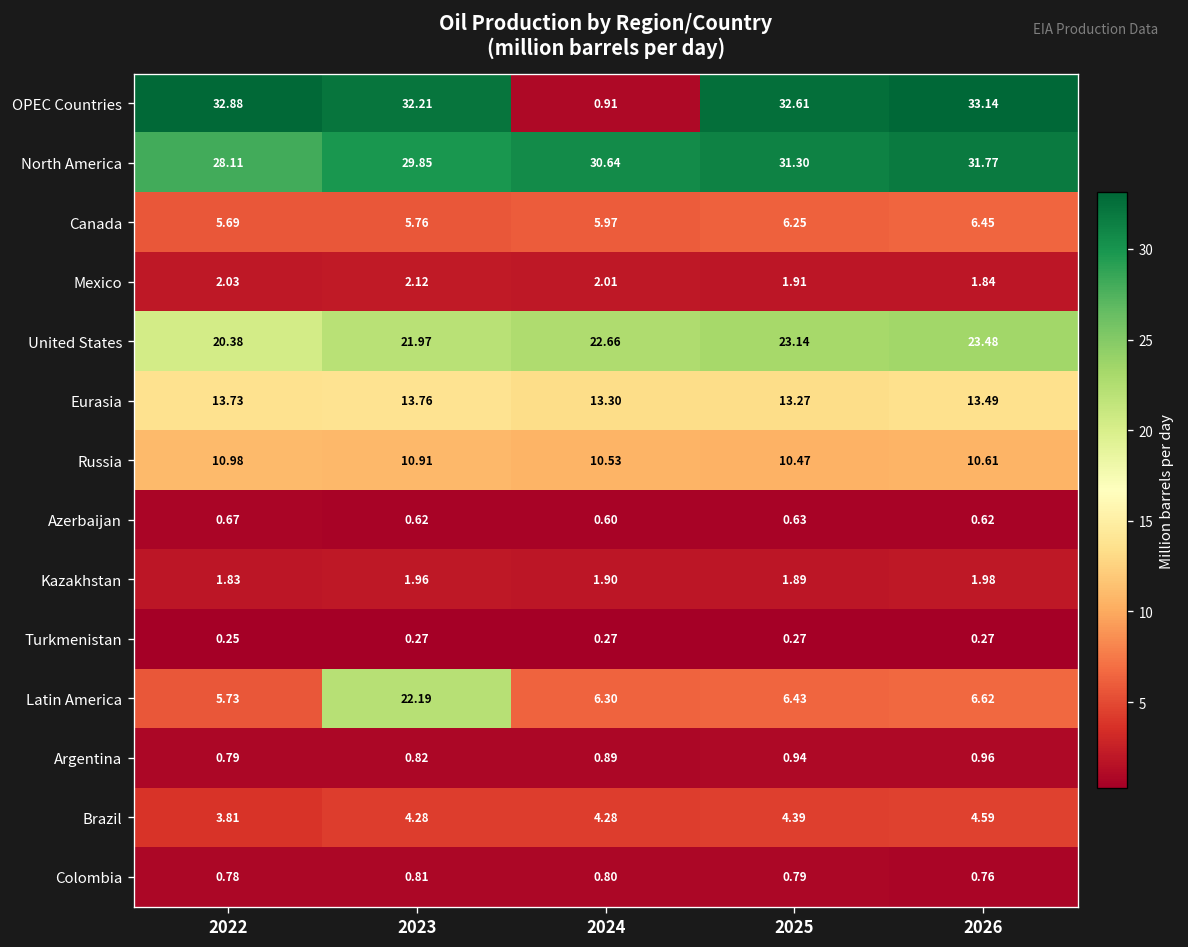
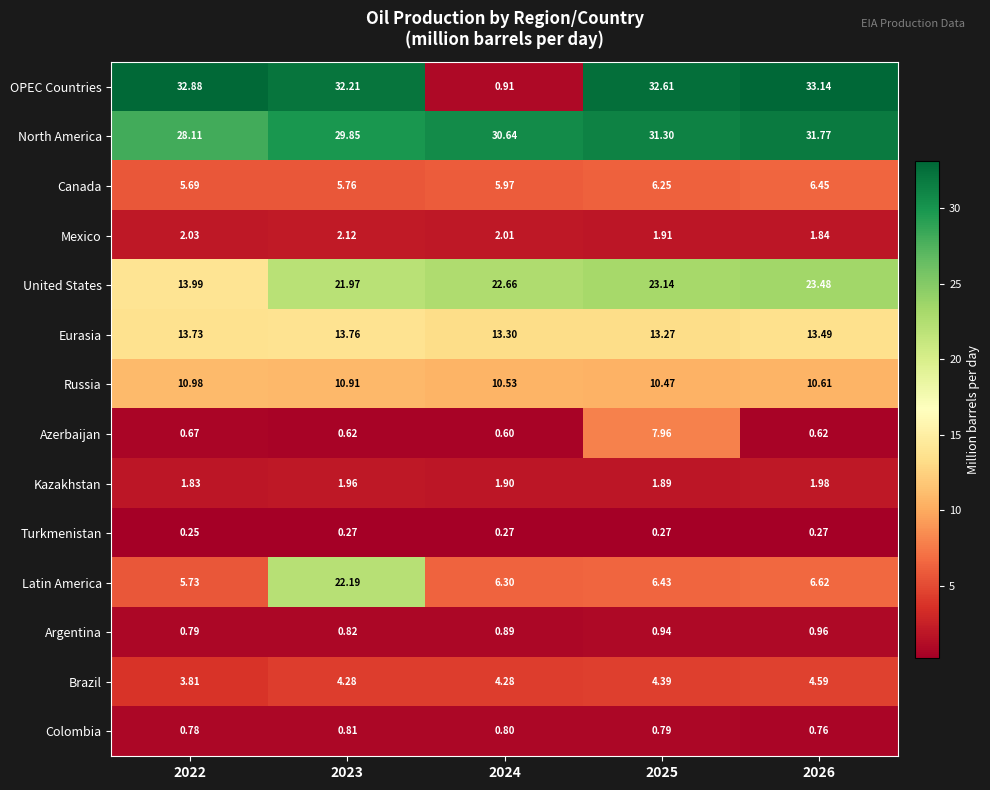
United States, 2022: 20.38 -> 13.99
Azerbaijan, 2025: 0.63 -> 7.96
